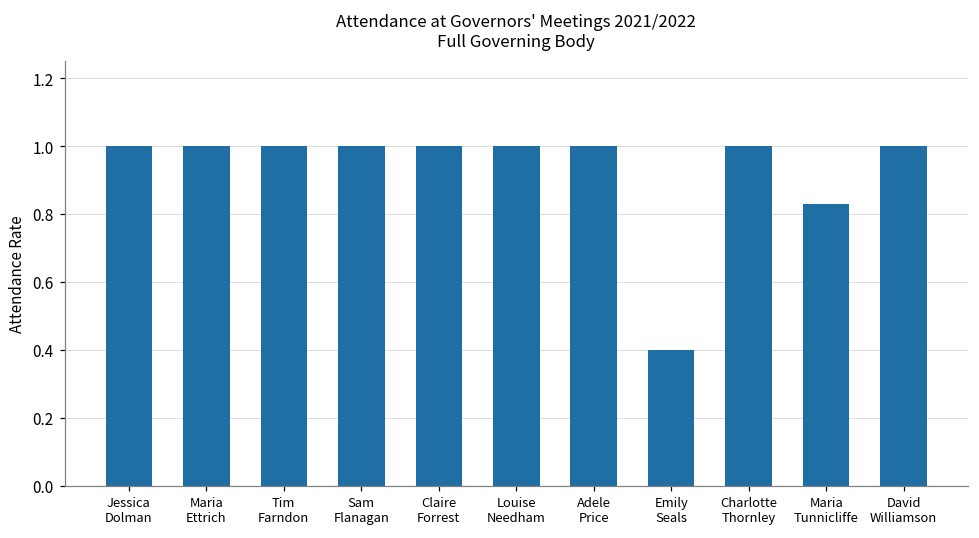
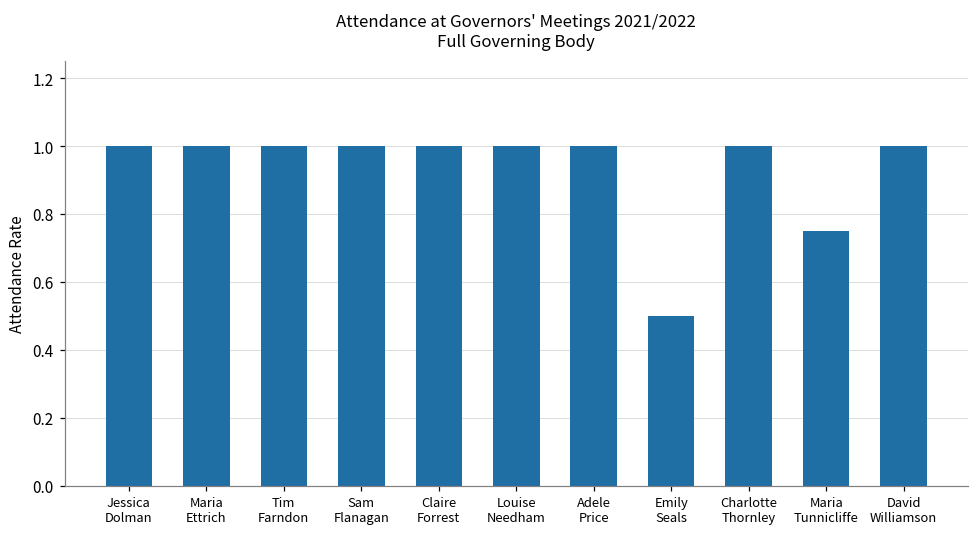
Emily Seals: 0.4 -> 0.5
Maria Tunnicliffe: 0.83 -> 0.75
